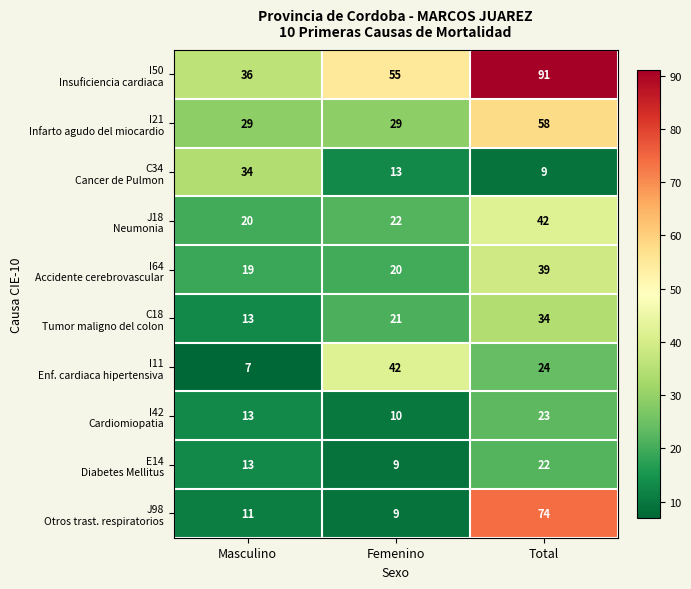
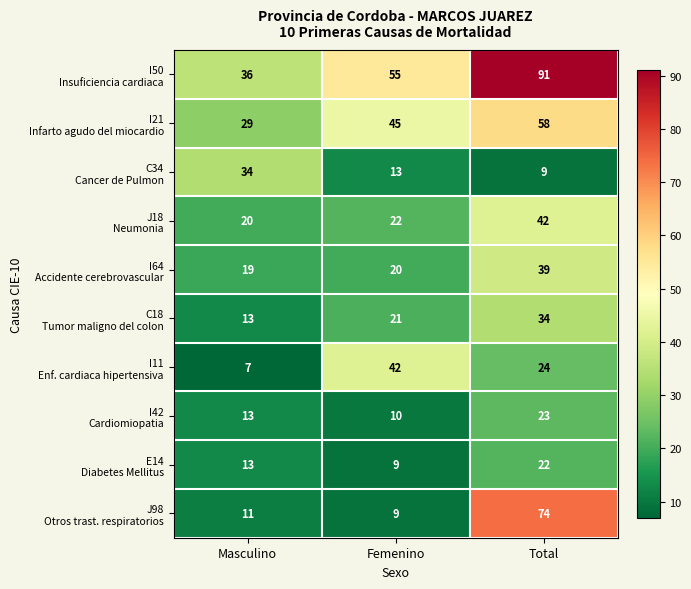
I21 Infarto agudo del miocardio, Femenino: 29 -> 45
